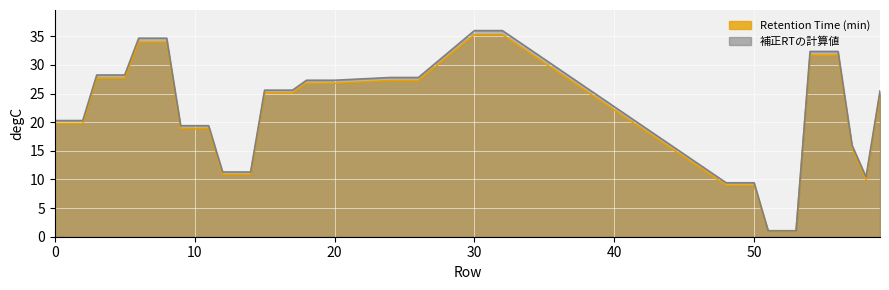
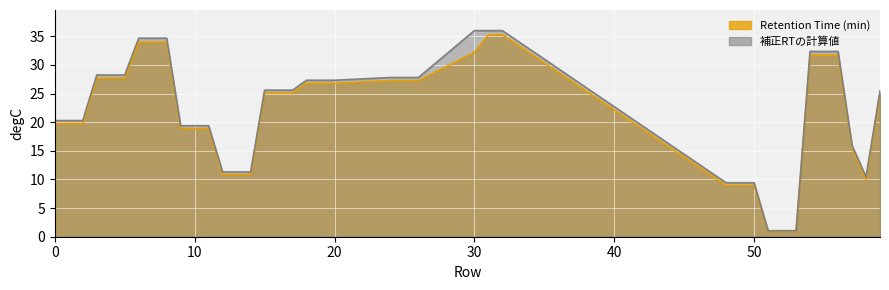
Retention Time (min), 30: 35 -> 32
